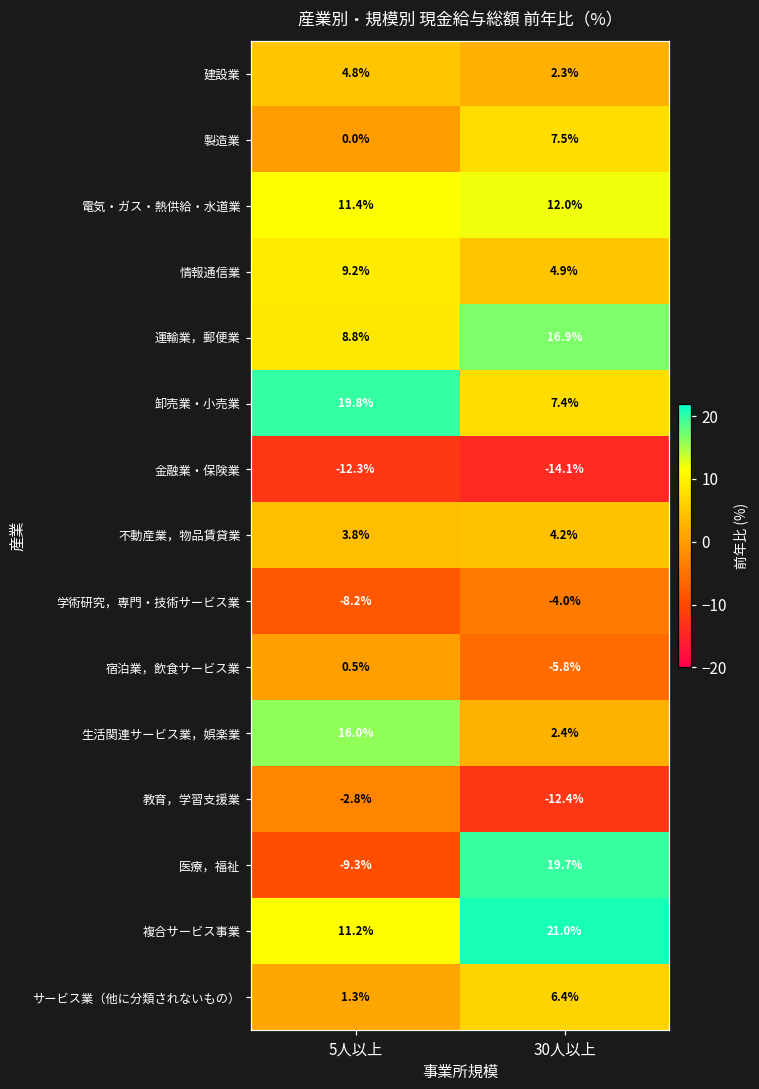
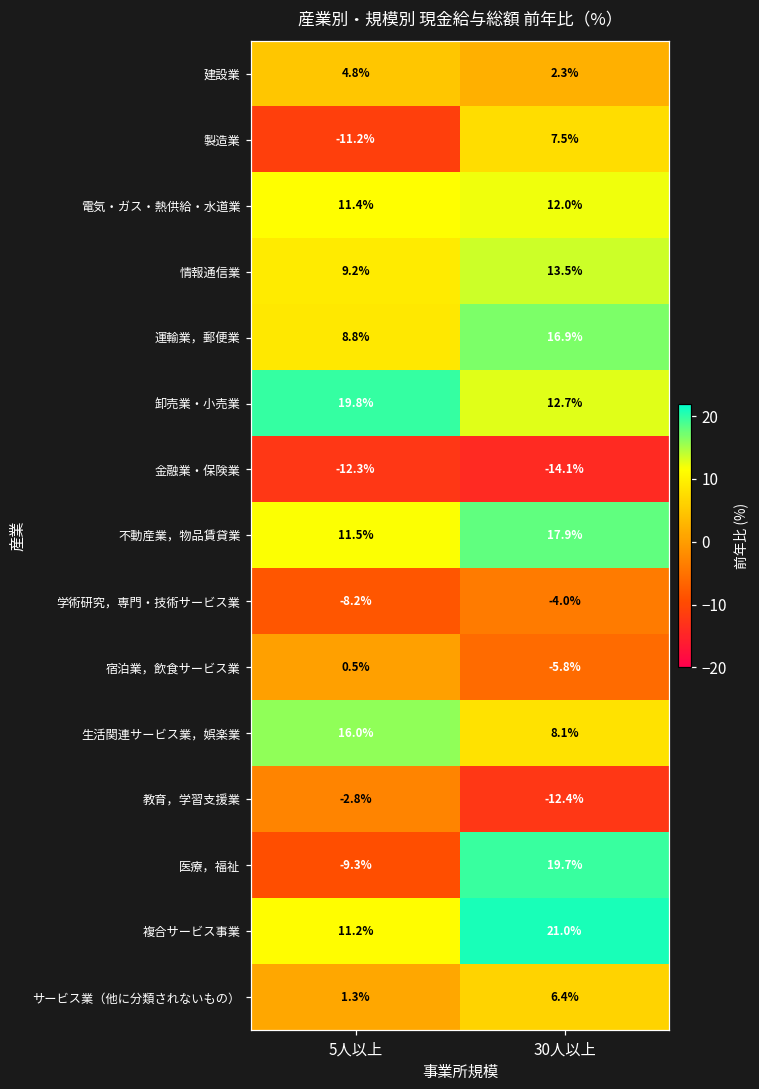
製造業, 5人以上: 0.0% -> -11.2%
情報通信業, 30人以上: 4.9% -> 13.5%
卸売業・小売業, 30人以上: 7.4% -> 12.7%
不動産業，物品賃貸業, 5人以上: 3.8% -> 11.5%
不動産業，物品賃貸業, 30人以上: 4.2% -> 17.9%
生活関連サービス業，娯楽業, 30人以上: 2.4% -> 8.1%
